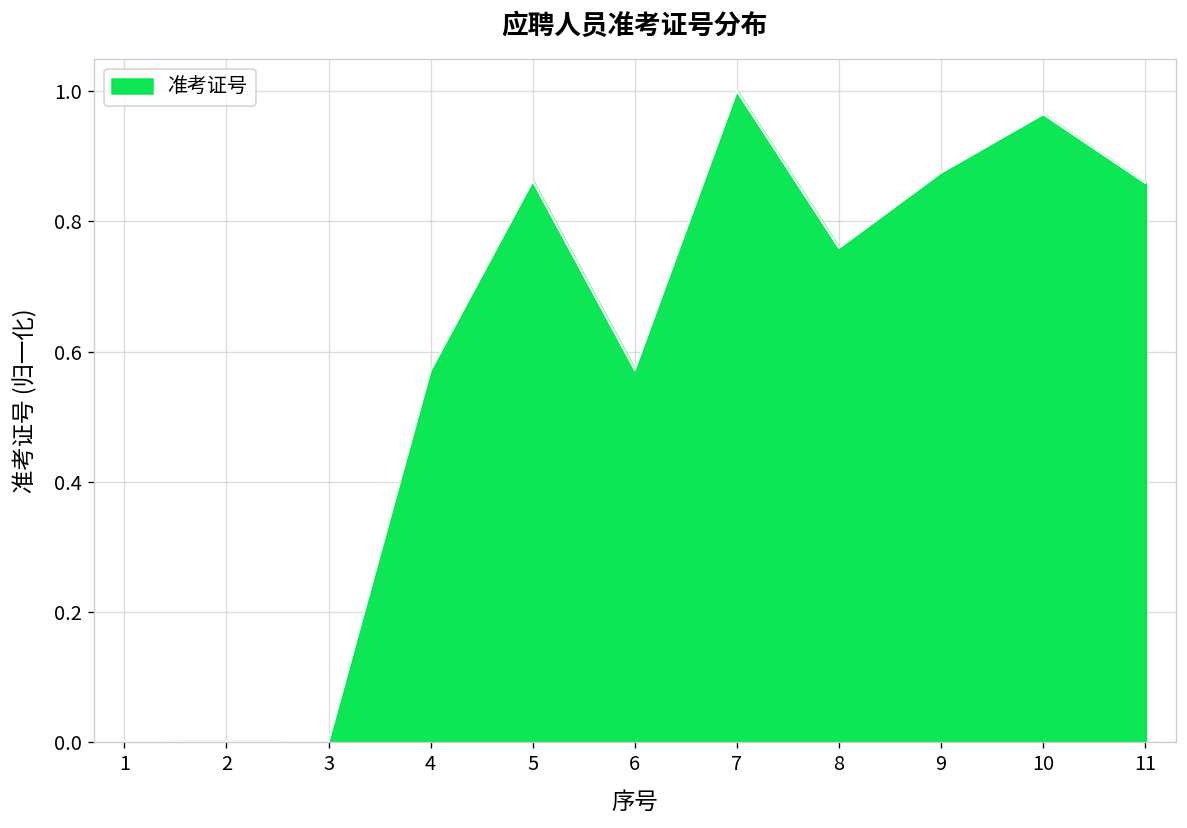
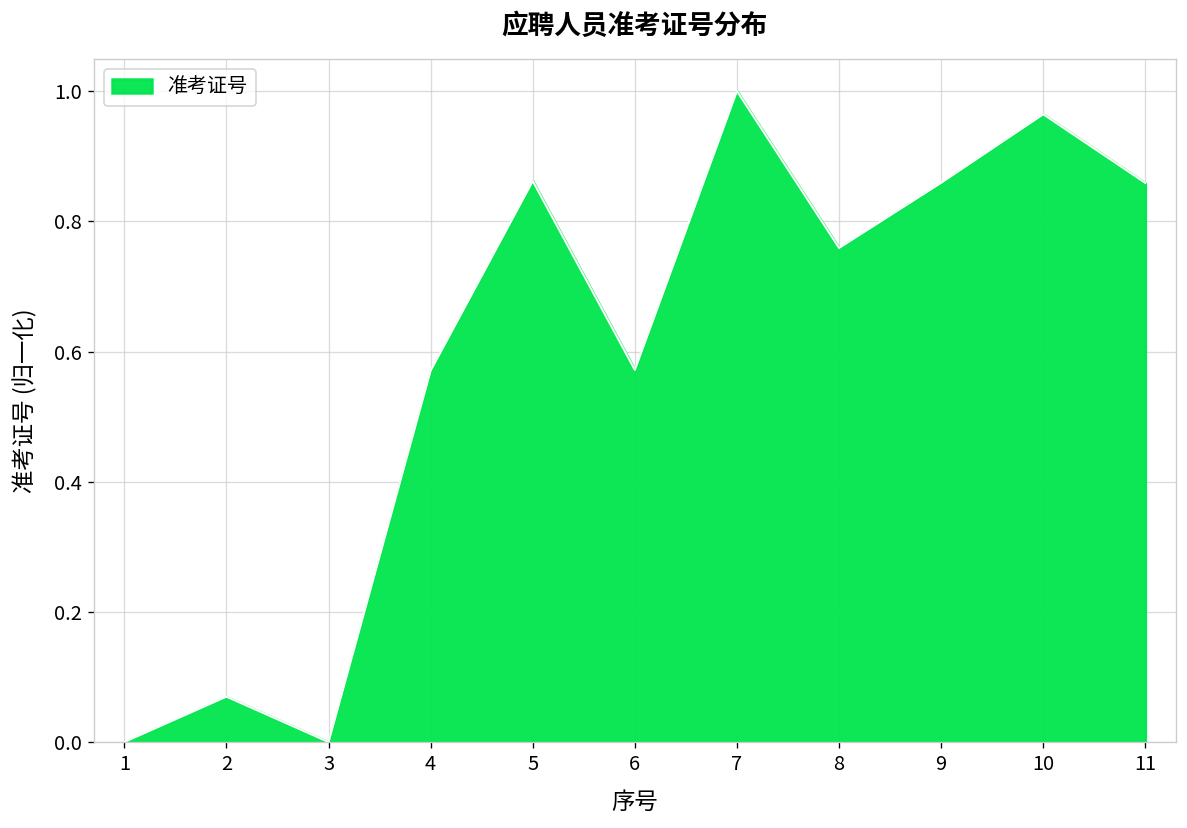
2: 0.00 -> 0.07
9: 0.87 -> 0.86
